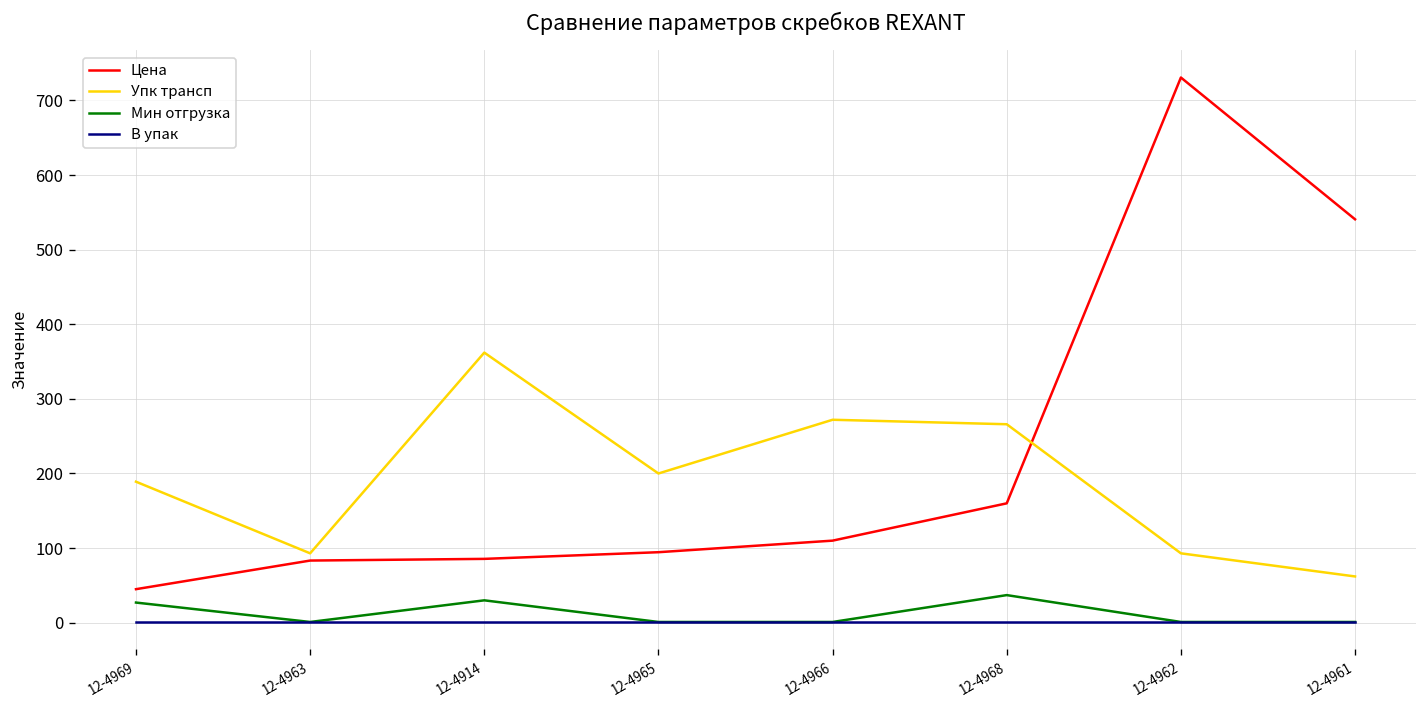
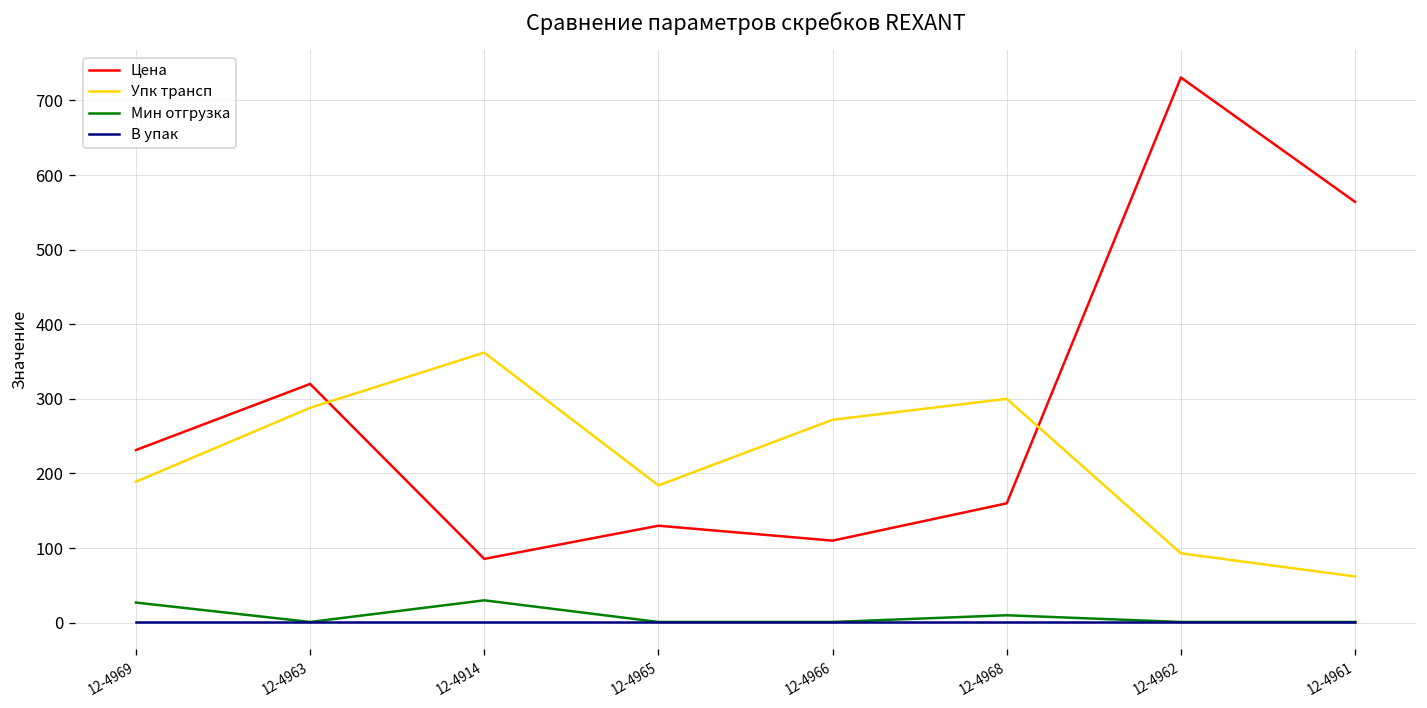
Цена, 12-4969: 40 -> 230
Цена, 12-4963: 80 -> 320
Упк трансп, 12-4963: 90 -> 290
Цена, 12-4965: 90 -> 130
Упк трансп, 12-4965: 200 -> 180
Упк трансп, 12-4968: 270 -> 300
Мин отгрузка, 12-4968: 40 -> 10
Цена, 12-4961: 540 -> 560
